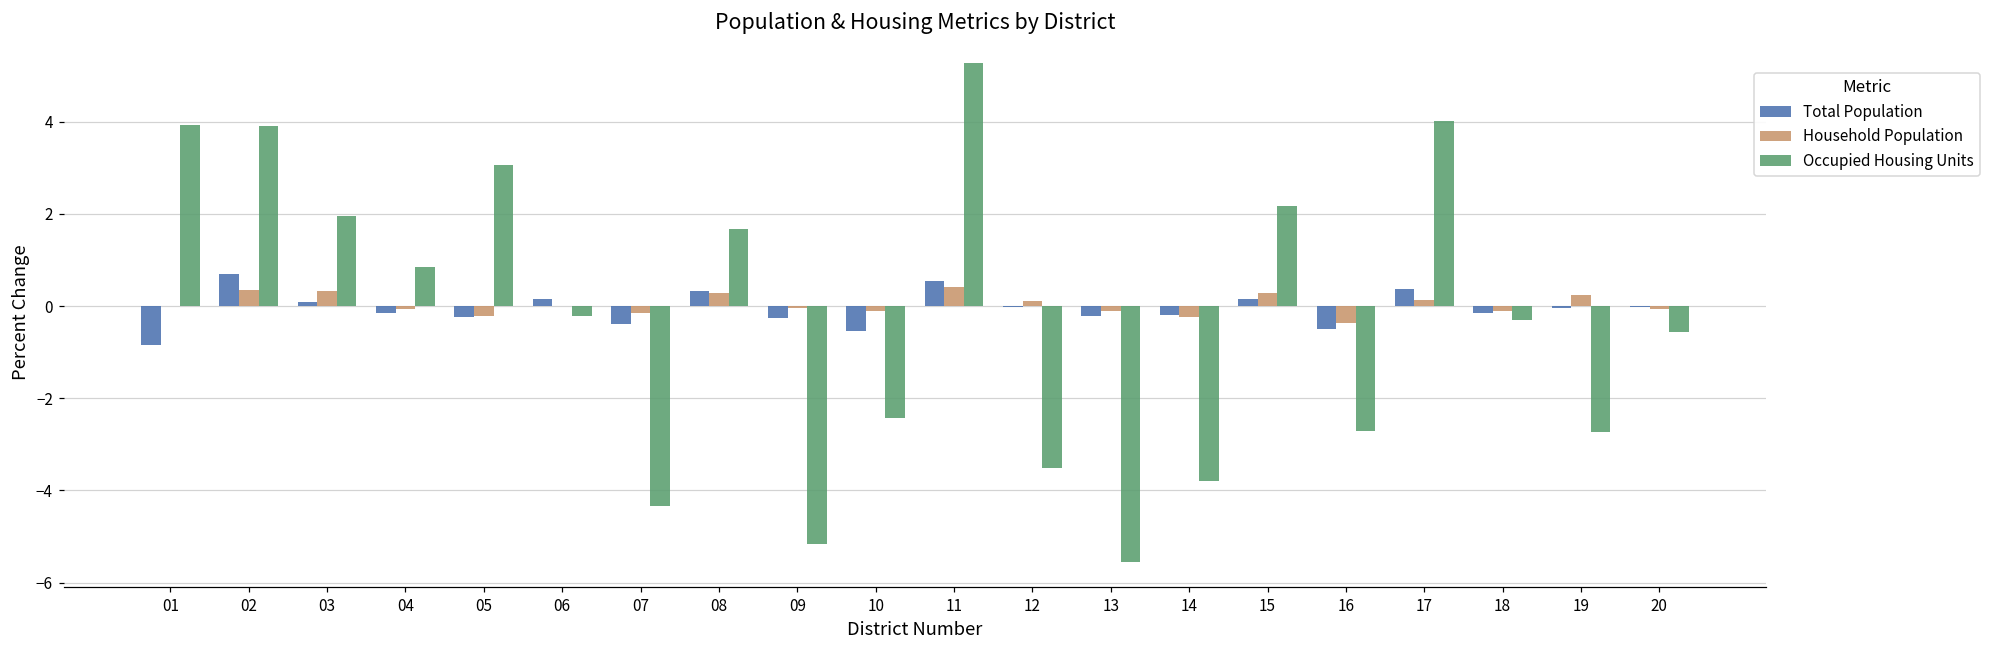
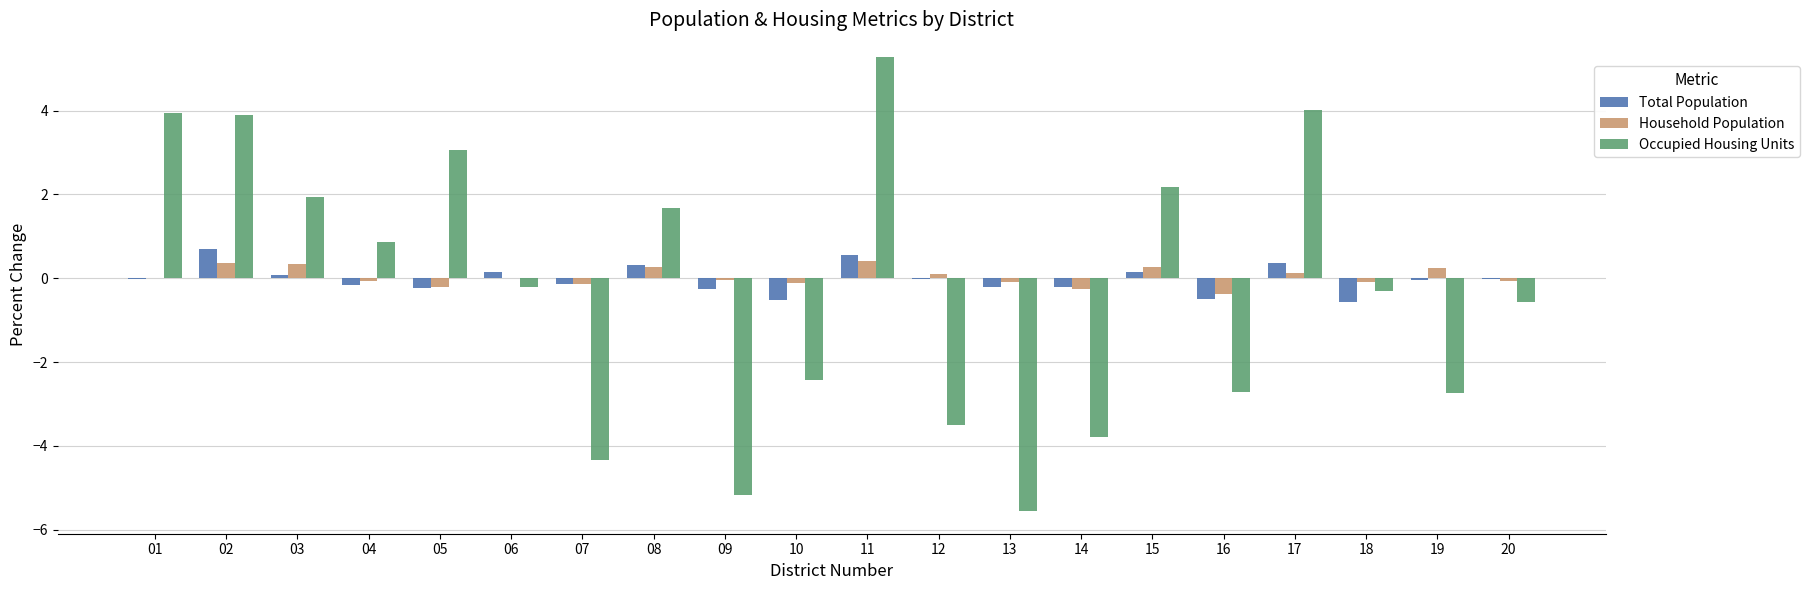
Total Population, 01: -0.8 -> 0.0
Total Population, 07: -0.4 -> -0.1
Total Population, 18: -0.2 -> -0.6
